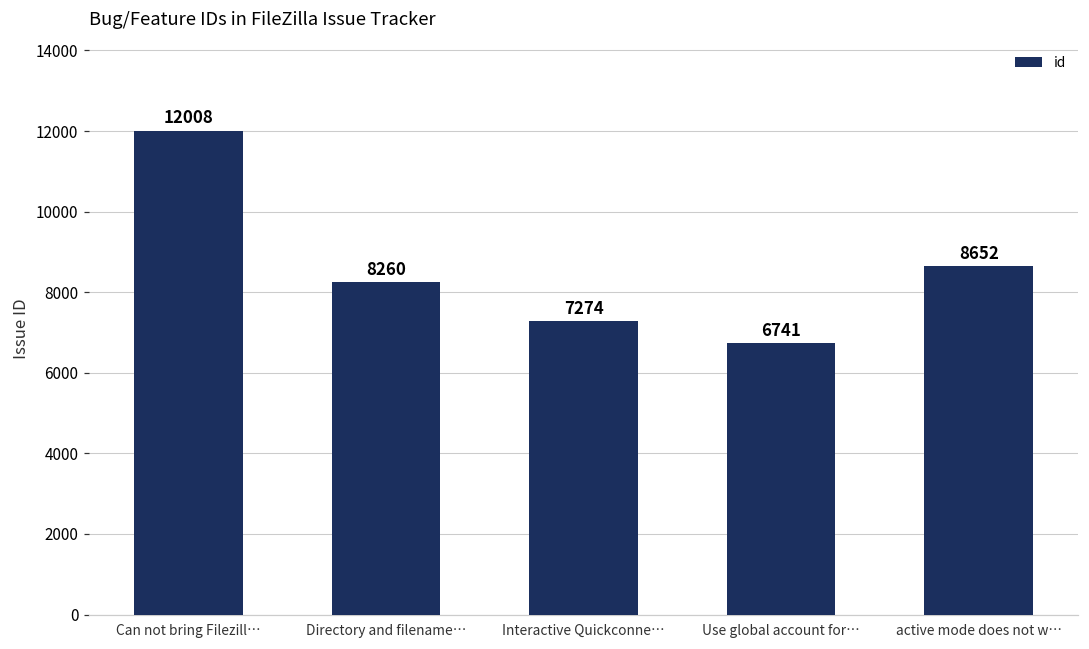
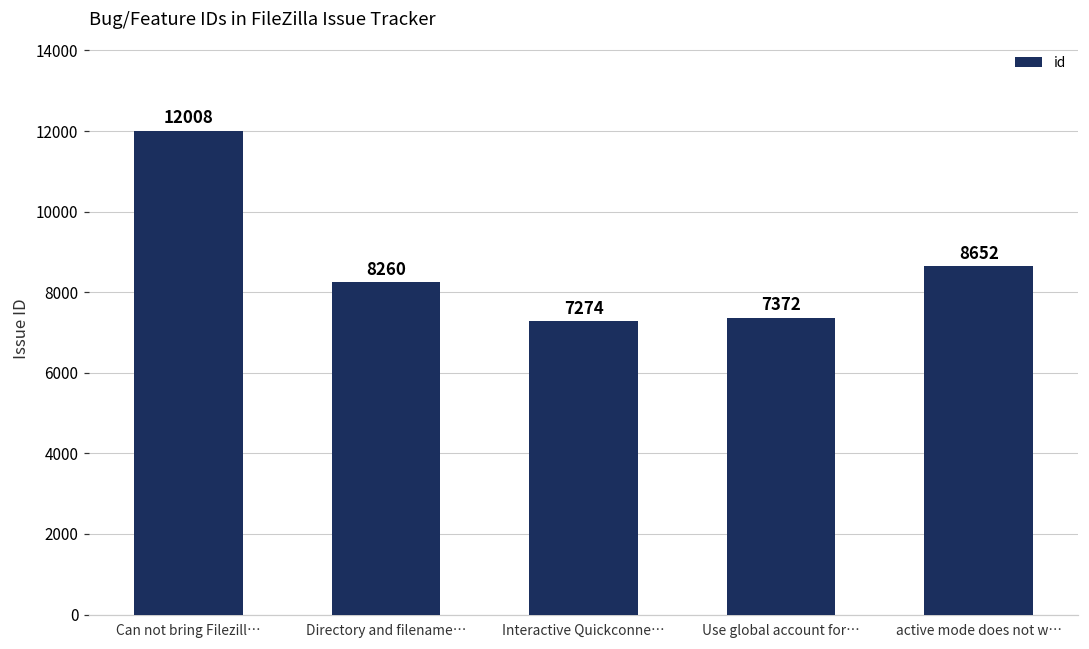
Use global account for…: 6741 -> 7372
